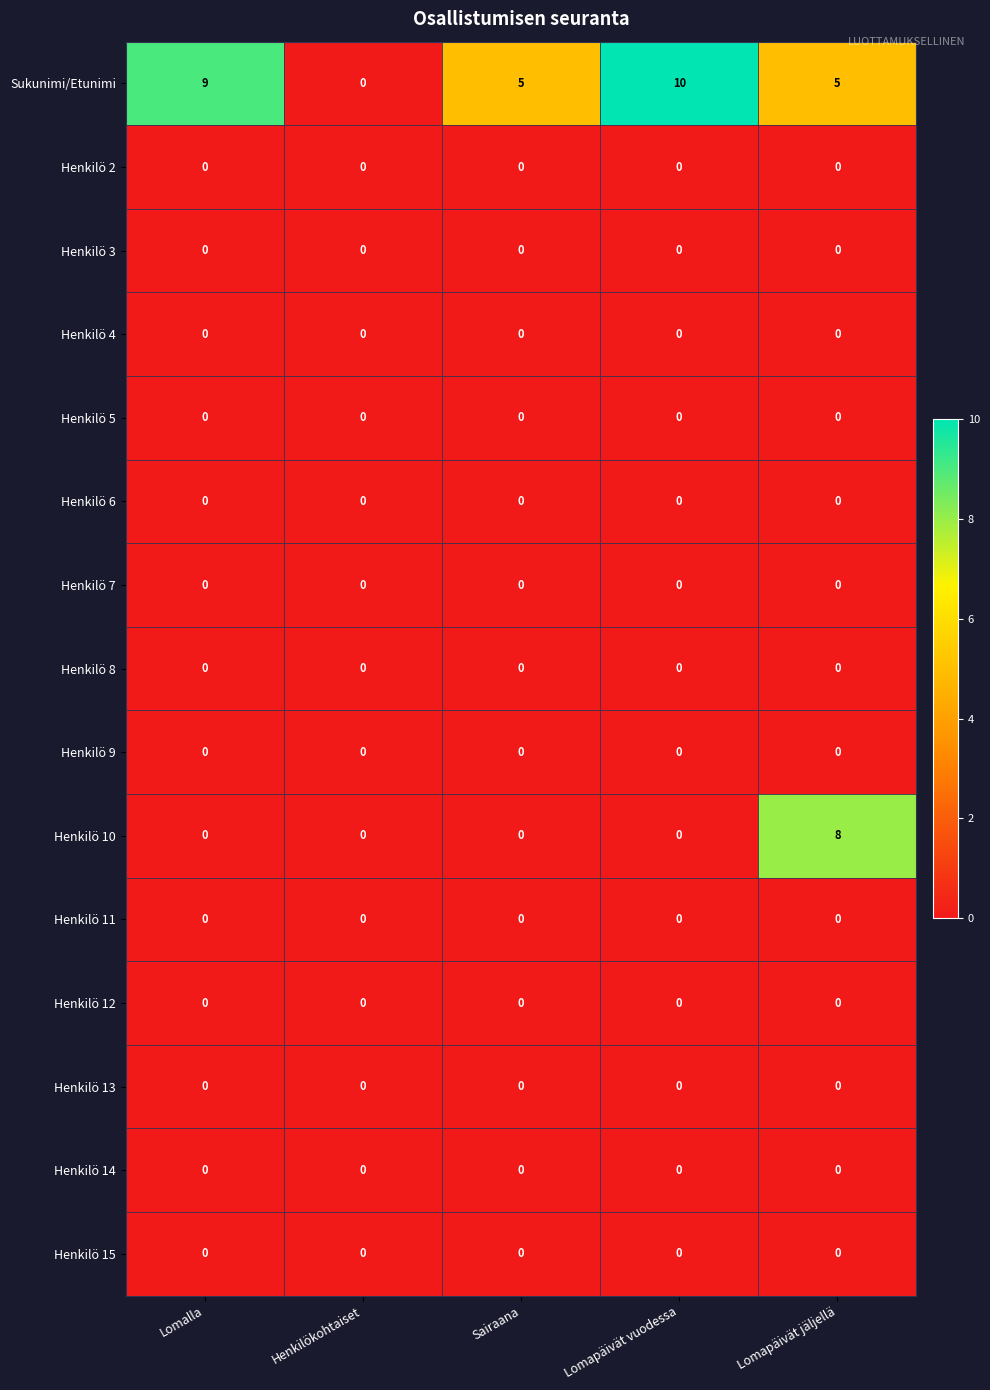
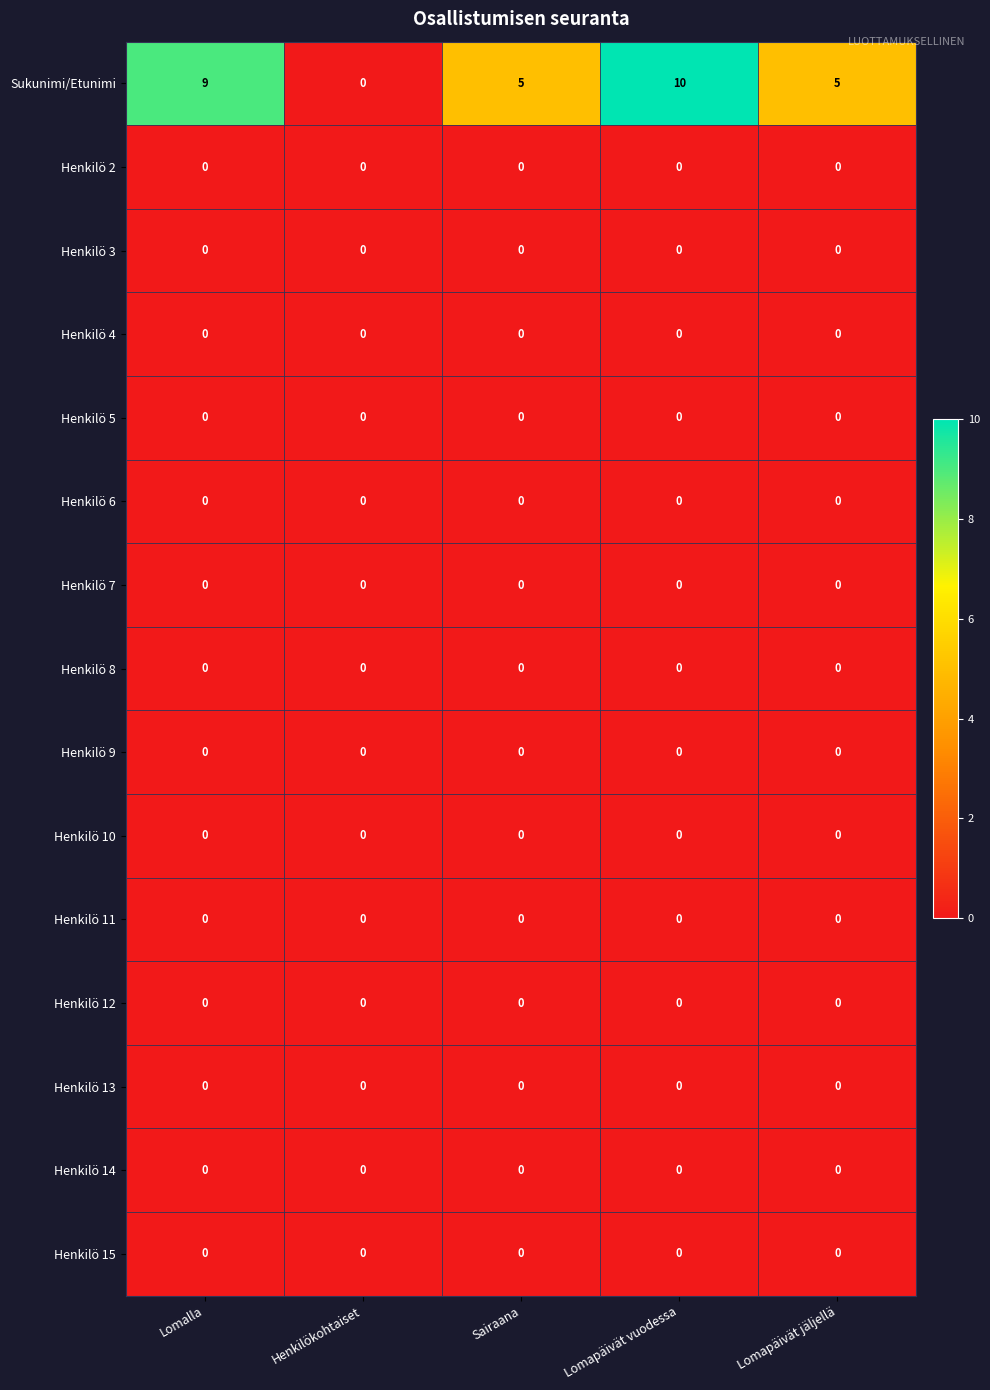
Henkilö 10, Lomapäivät jäljellä: 8 -> 0
